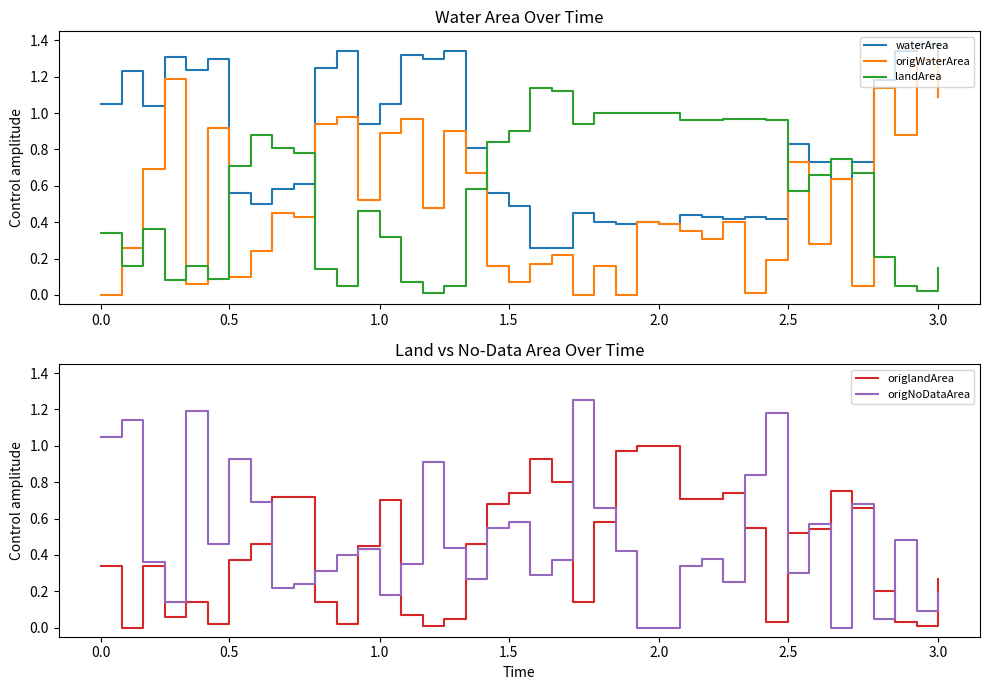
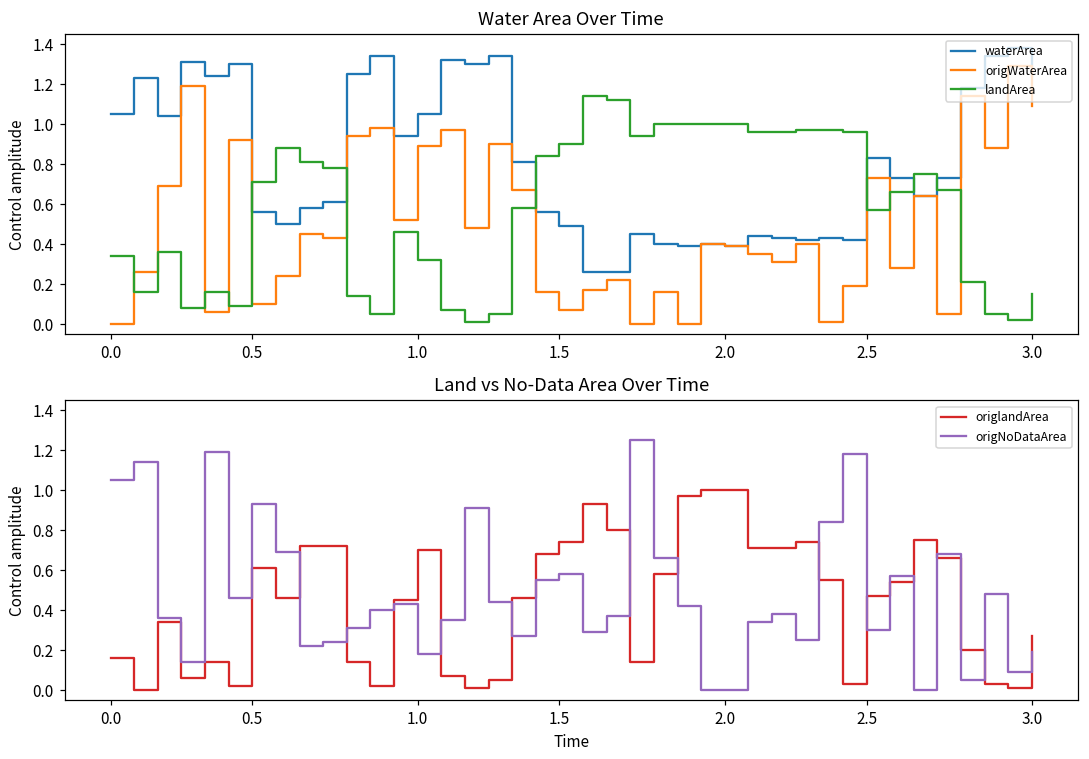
Land vs No-Data Area Over Time, origlandArea, 0.0: 0.34 -> 0.16
Land vs No-Data Area Over Time, origlandArea, 0.5: 0.37 -> 0.61
Land vs No-Data Area Over Time, origlandArea, 2.5: 0.52 -> 0.47
